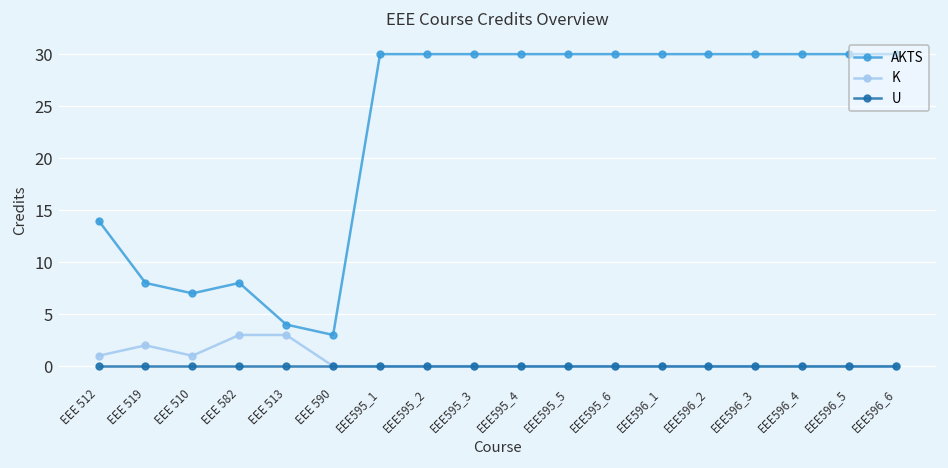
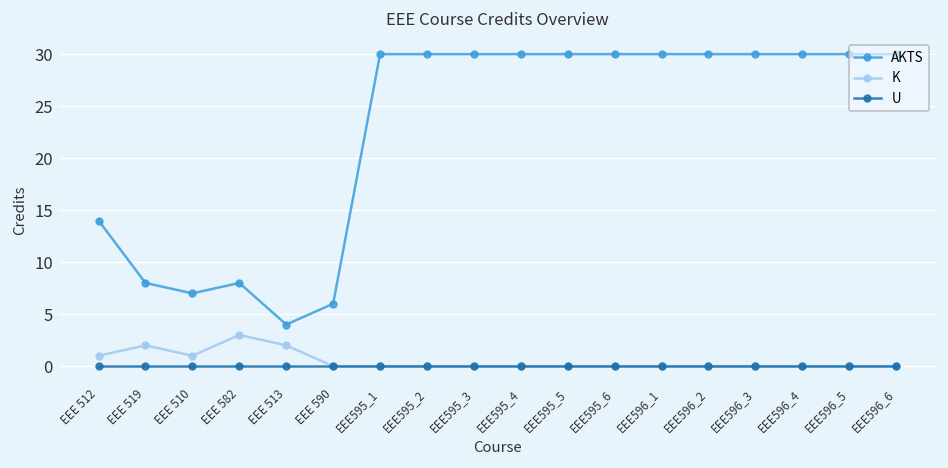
K, EEE 513: 3 -> 2
AKTS, EEE 590: 3 -> 6
